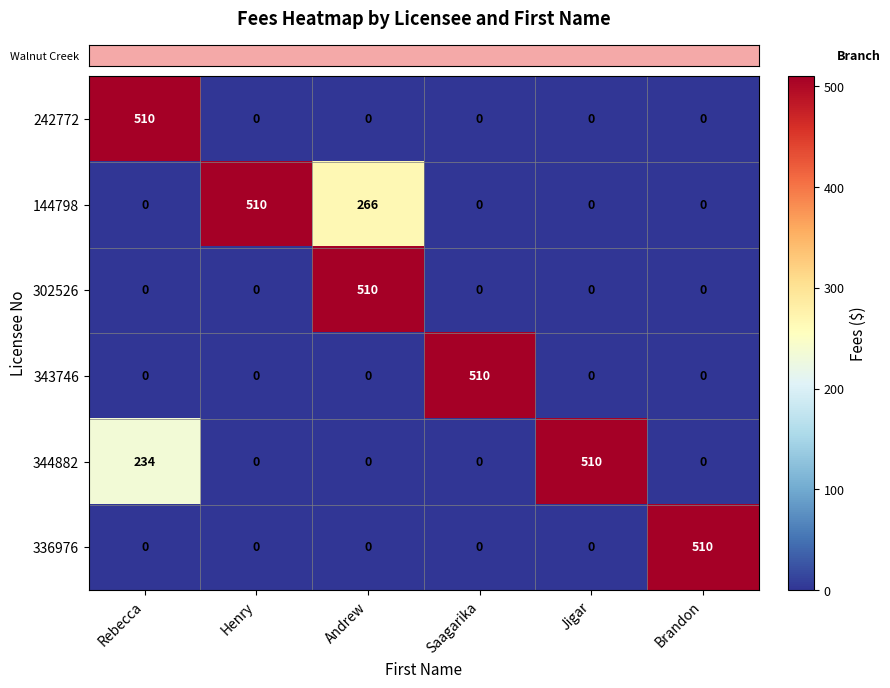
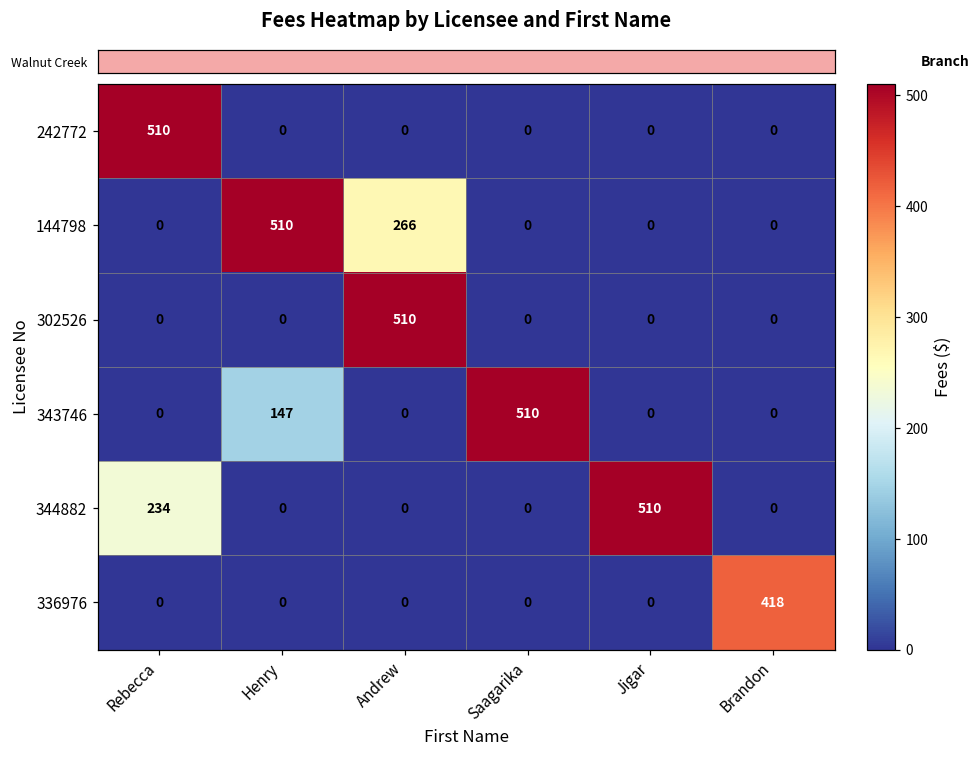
343746, Henry: 0 -> 147
336976, Brandon: 510 -> 418
